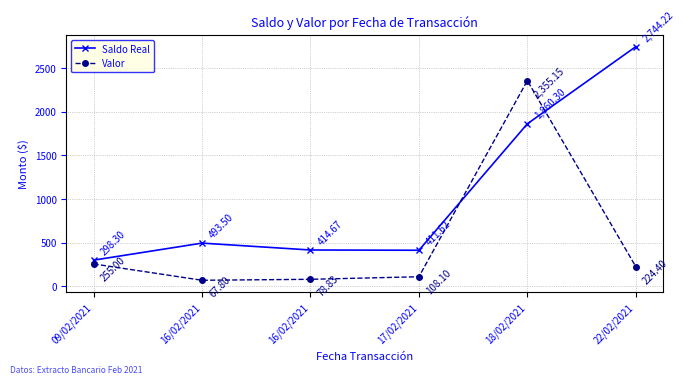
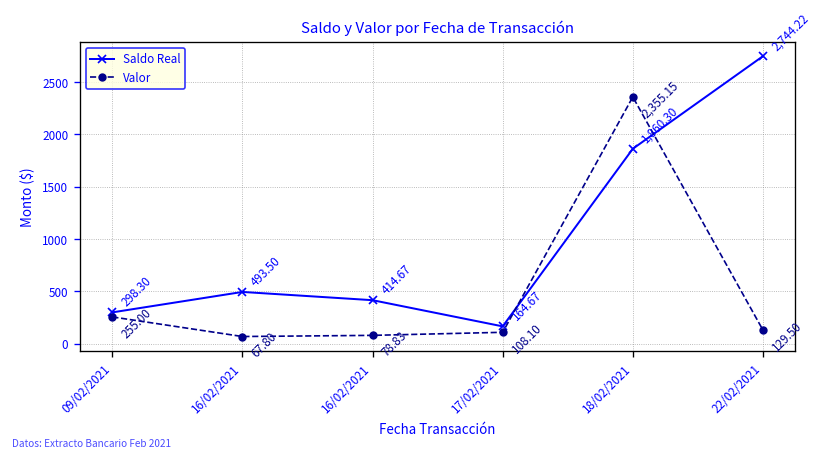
Saldo Real, 17/02/2021: 411.62 -> 164.67
Valor, 22/02/2021: 224.40 -> 129.50
